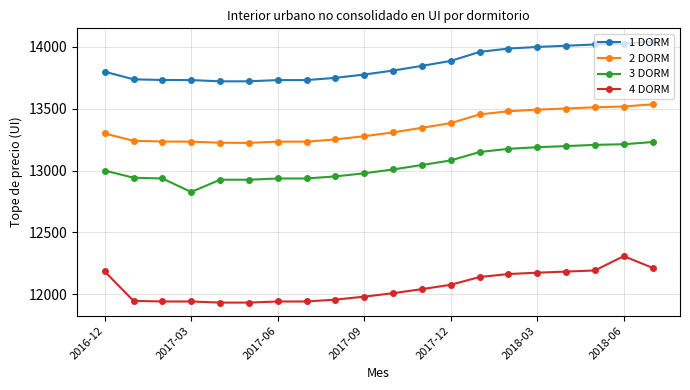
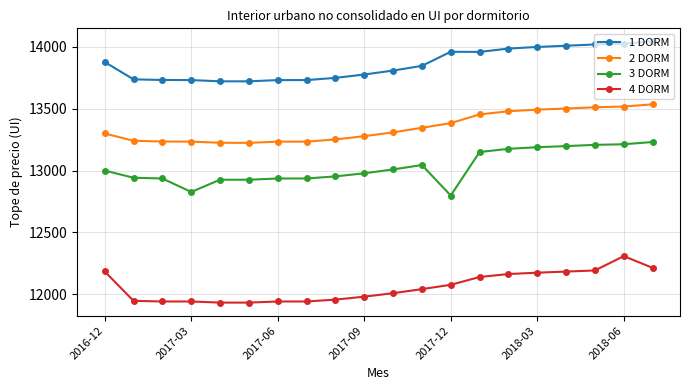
1 DORM, 2016-12: 13800 -> 13880
1 DORM, 2017-12: 13890 -> 13960
3 DORM, 2017-12: 13080 -> 12800
